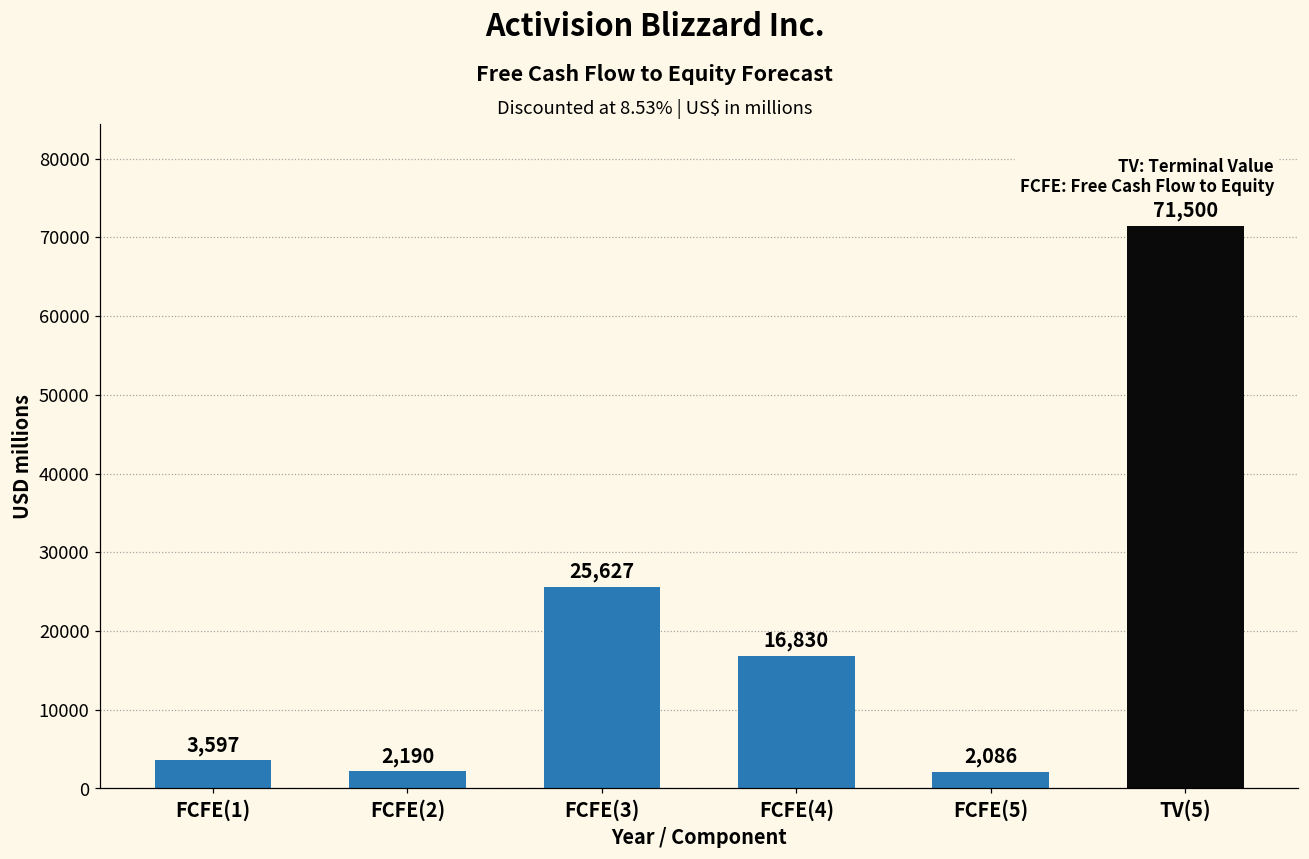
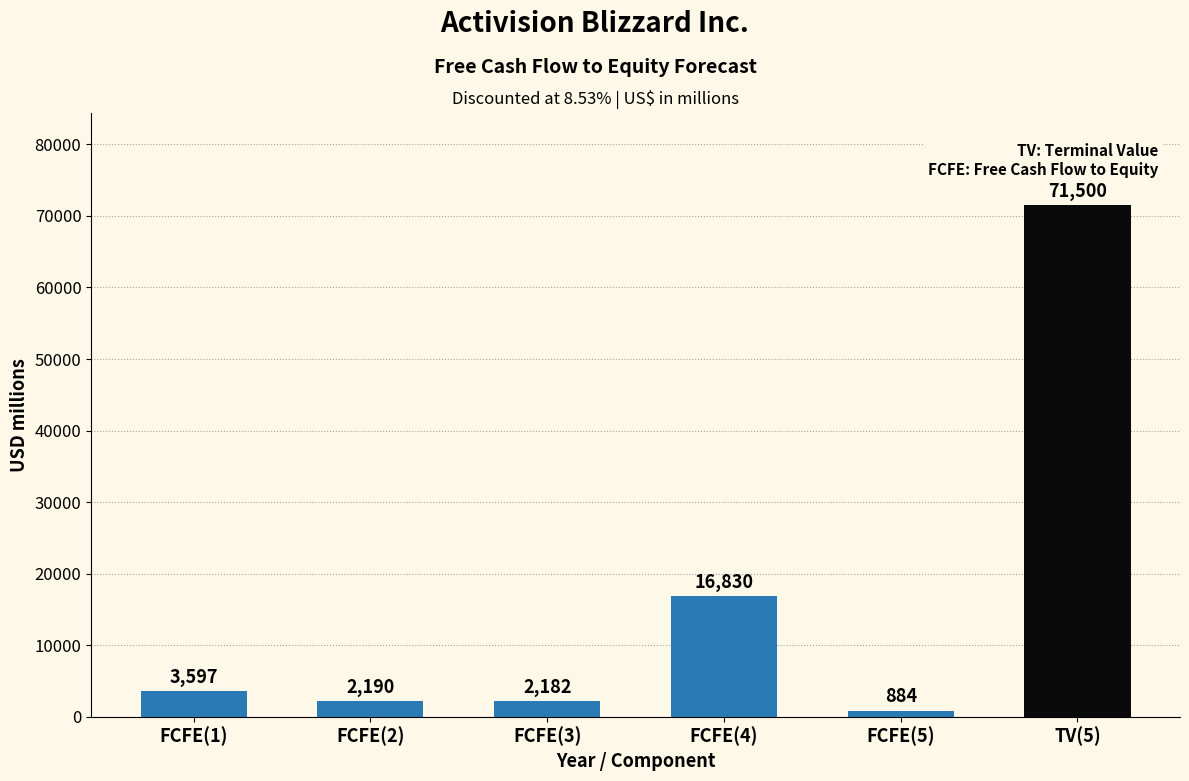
FCFE(3): 25,627 -> 2,182
FCFE(5): 2,086 -> 884
